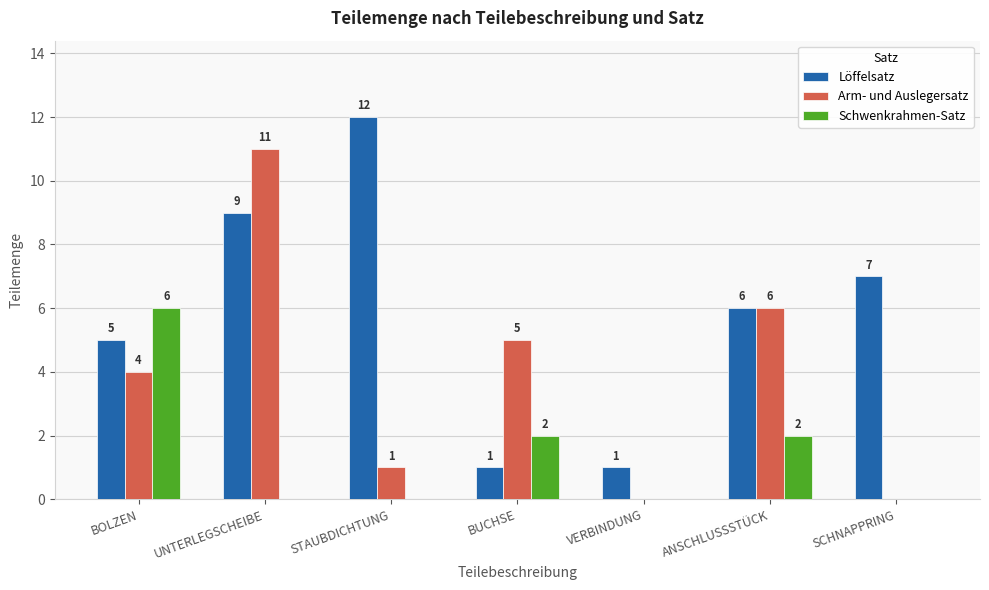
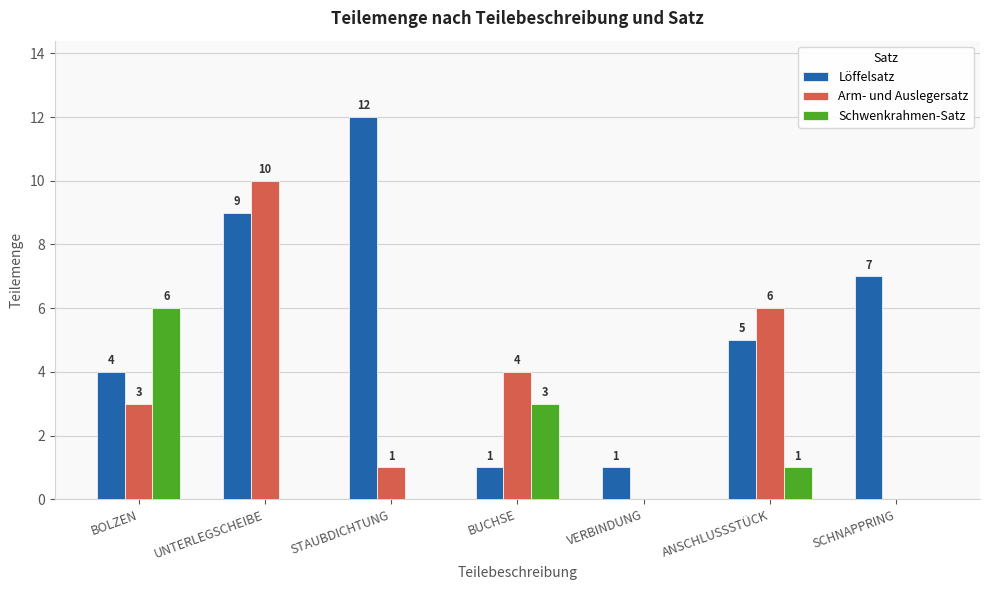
Löffelsatz, BOLZEN: 5 -> 4
Arm- und Auslegersatz, BOLZEN: 4 -> 3
Arm- und Auslegersatz, UNTERLEGSCHEIBE: 11 -> 10
Arm- und Auslegersatz, BUCHSE: 5 -> 4
Schwenkrahmen-Satz, BUCHSE: 2 -> 3
Löffelsatz, ANSCHLUSSSTÜCK: 6 -> 5
Schwenkrahmen-Satz, ANSCHLUSSSTÜCK: 2 -> 1
